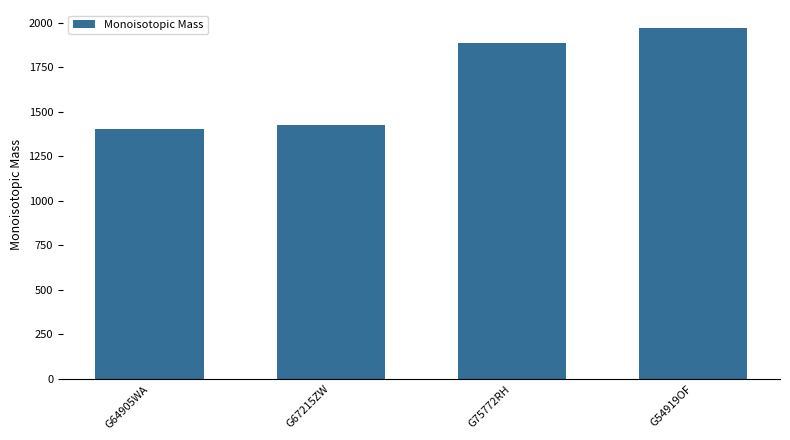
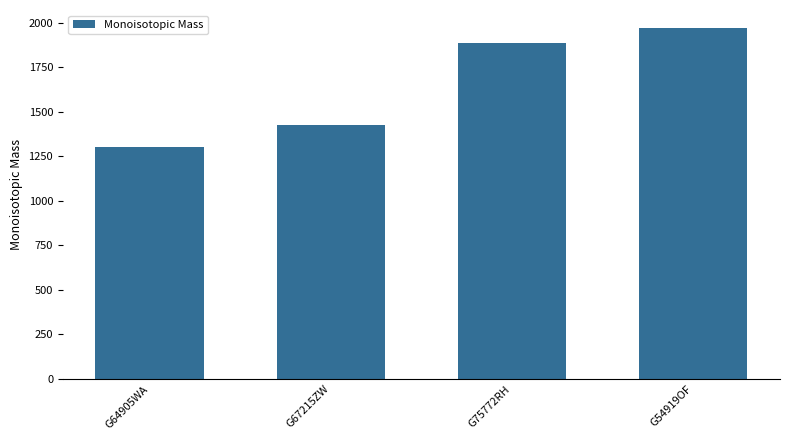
G64905WA: 1400 -> 1300
